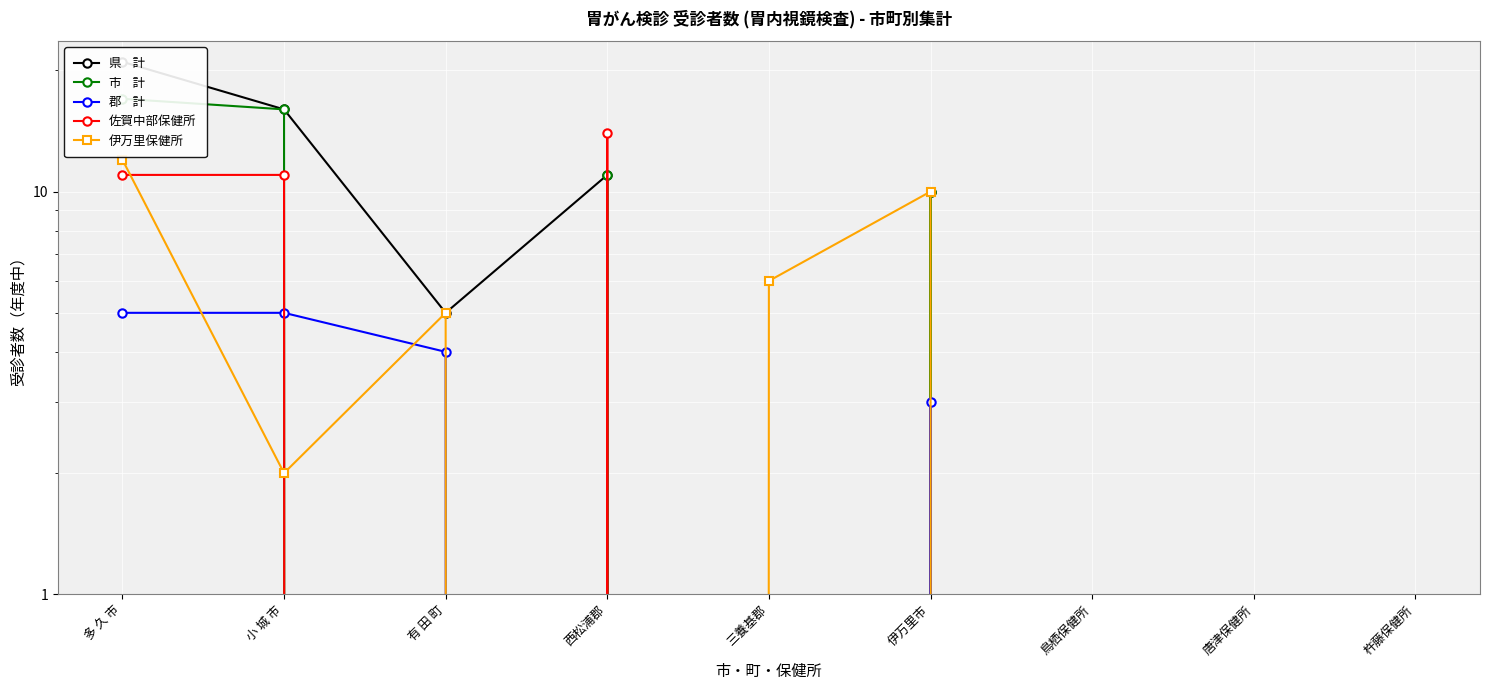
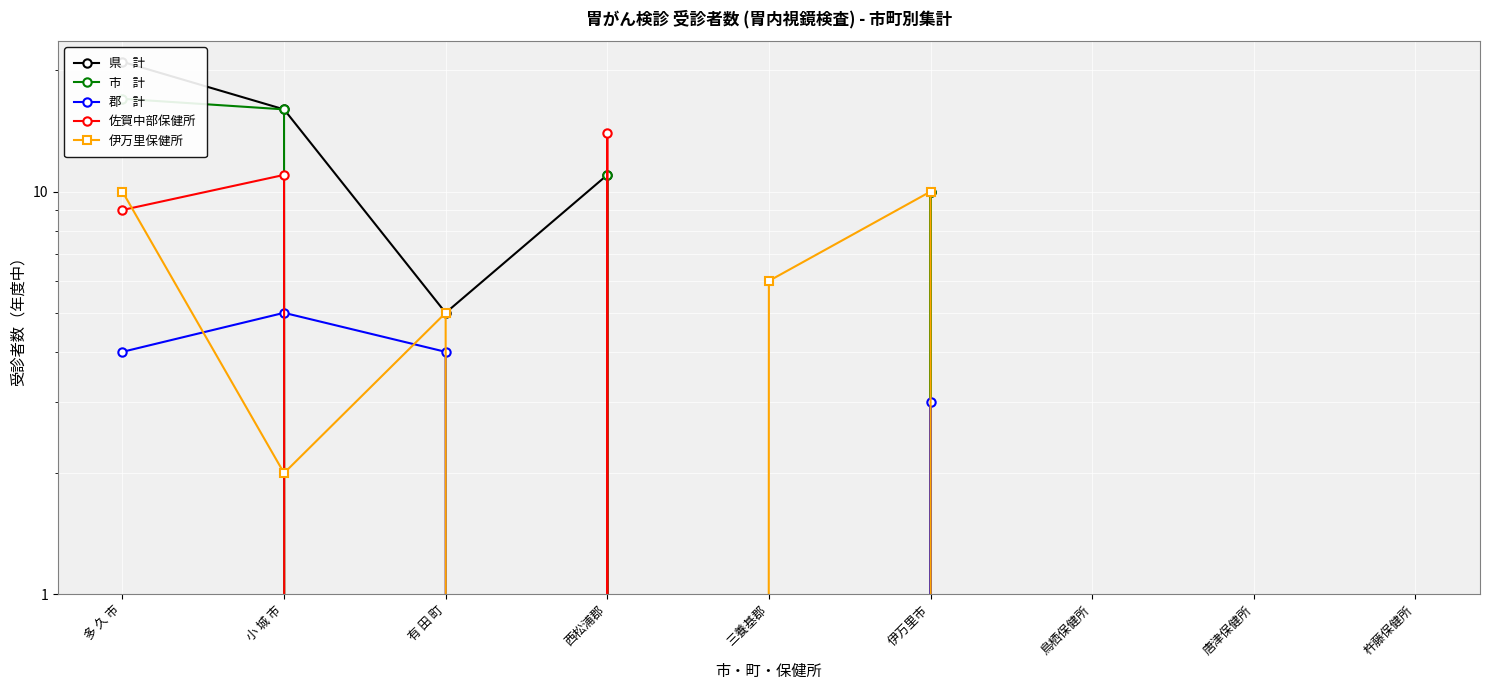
郡 計, 多 久 市: 5 -> 4
佐賀中部保健所, 多 久 市: 11 -> 9
伊万里保健所, 多 久 市: 12 -> 10
